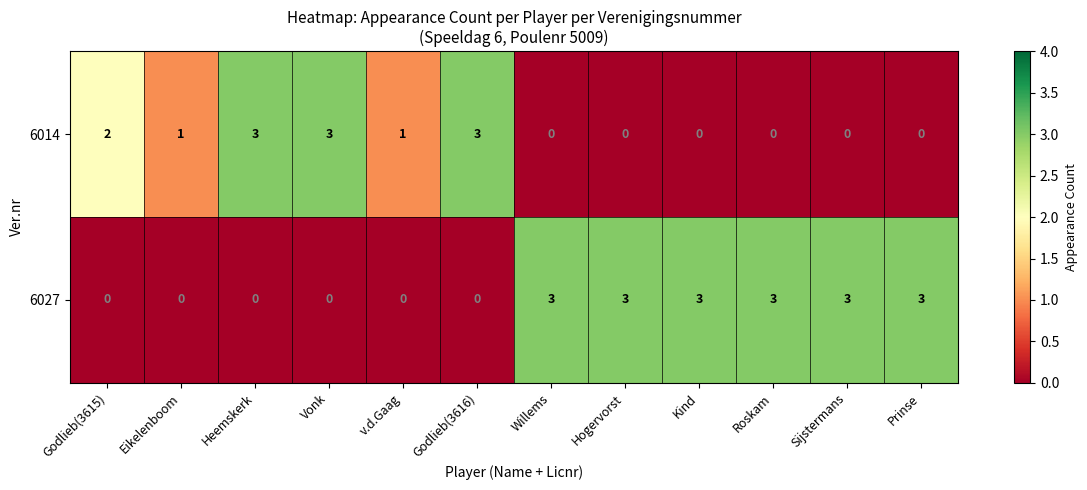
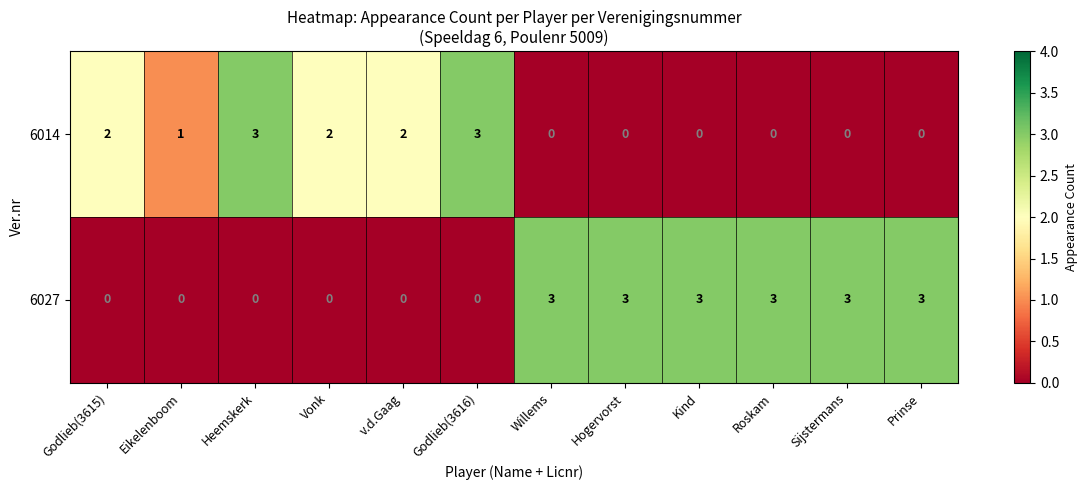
6014, Vonk: 3 -> 2
6014, v.d.Gaag: 1 -> 2
